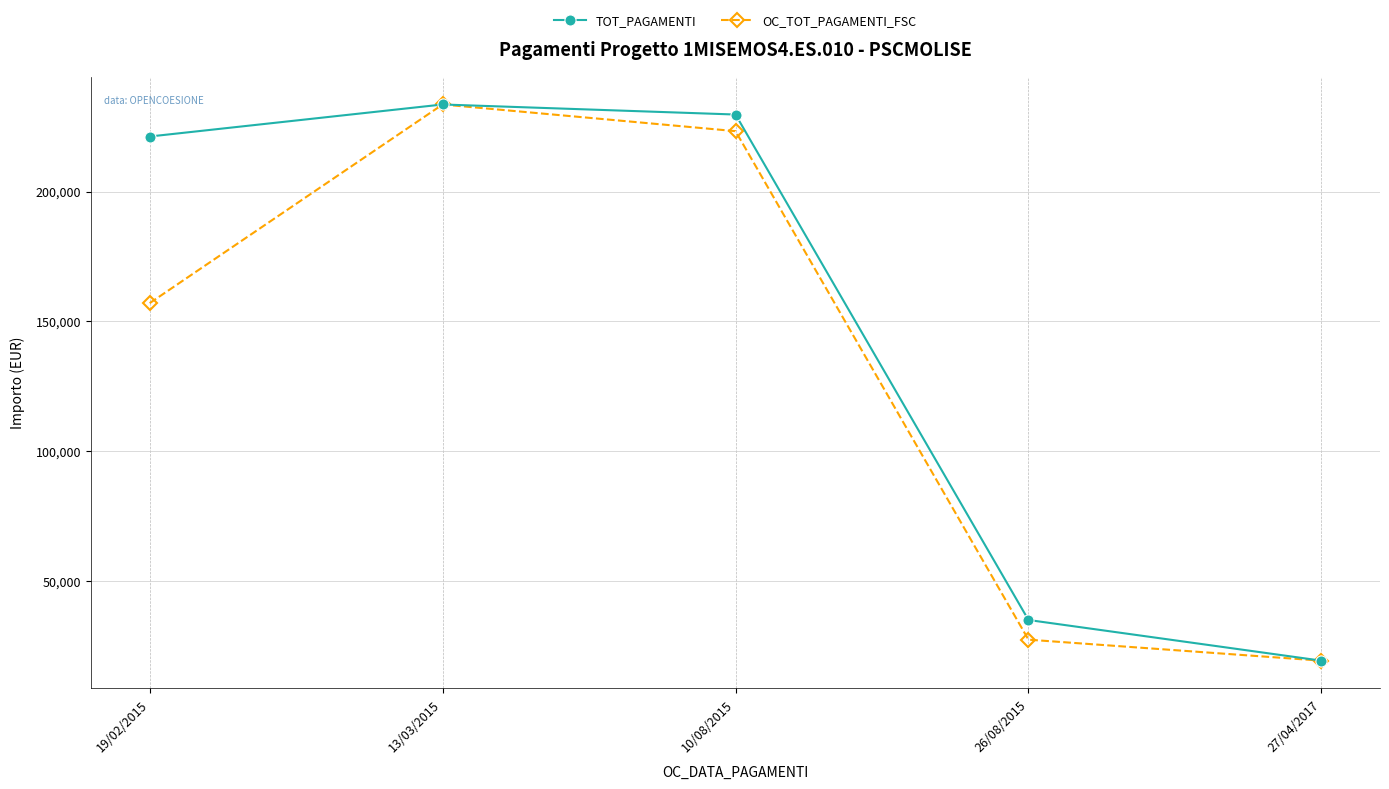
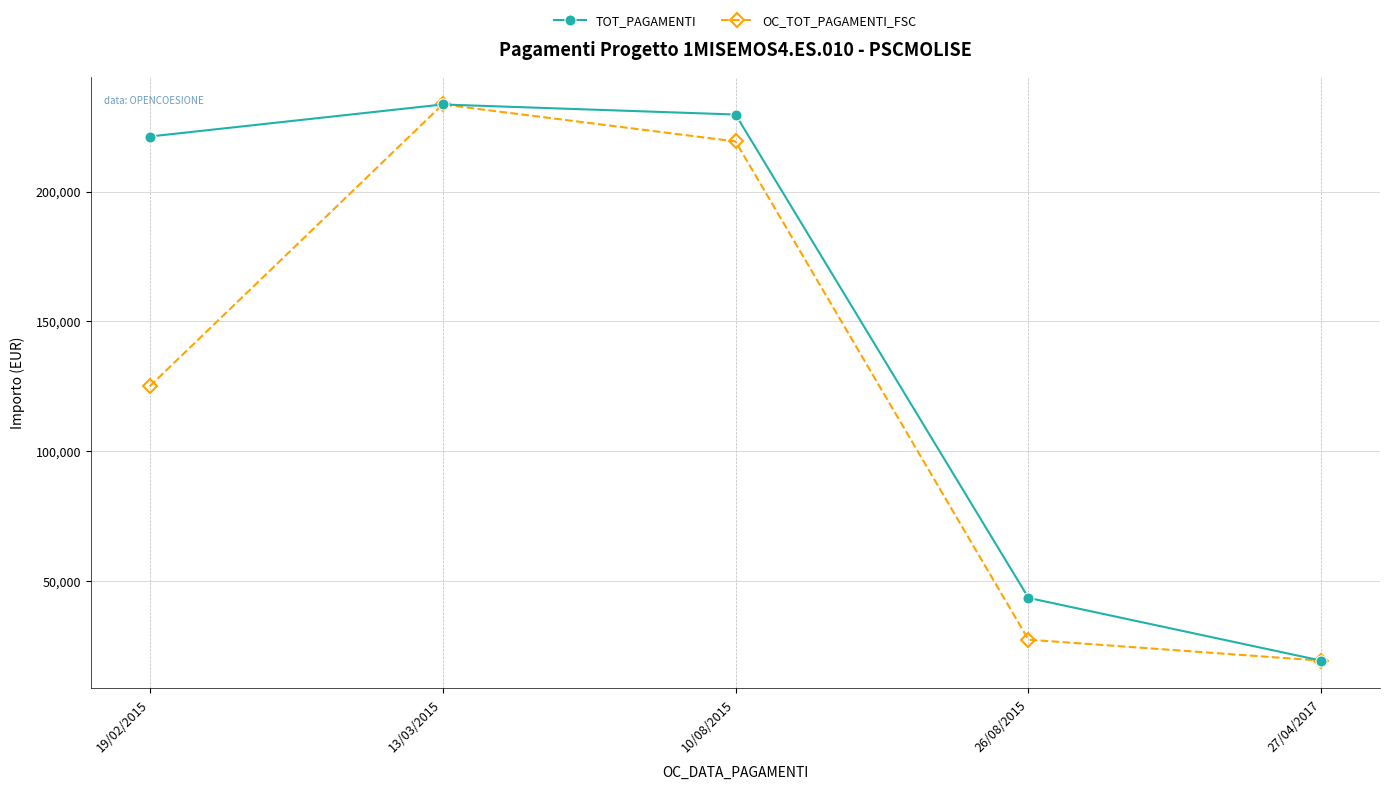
OC_TOT_PAGAMENTI_FSC, 19/02/2015: 157,000 -> 125,000
OC_TOT_PAGAMENTI_FSC, 10/08/2015: 223,000 -> 219,000
TOT_PAGAMENTI, 26/08/2015: 35,000 -> 43,000
